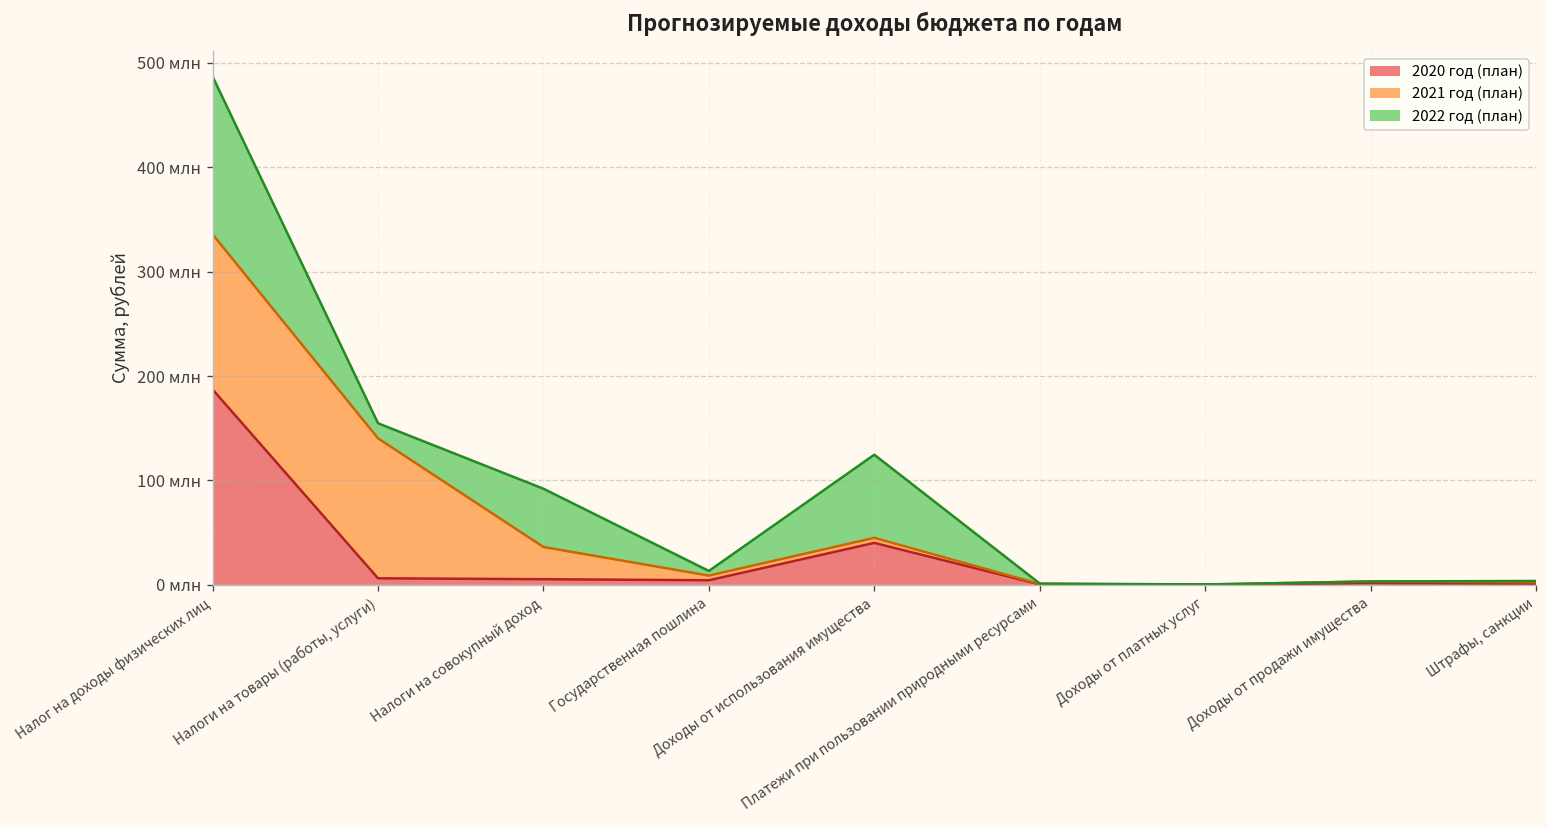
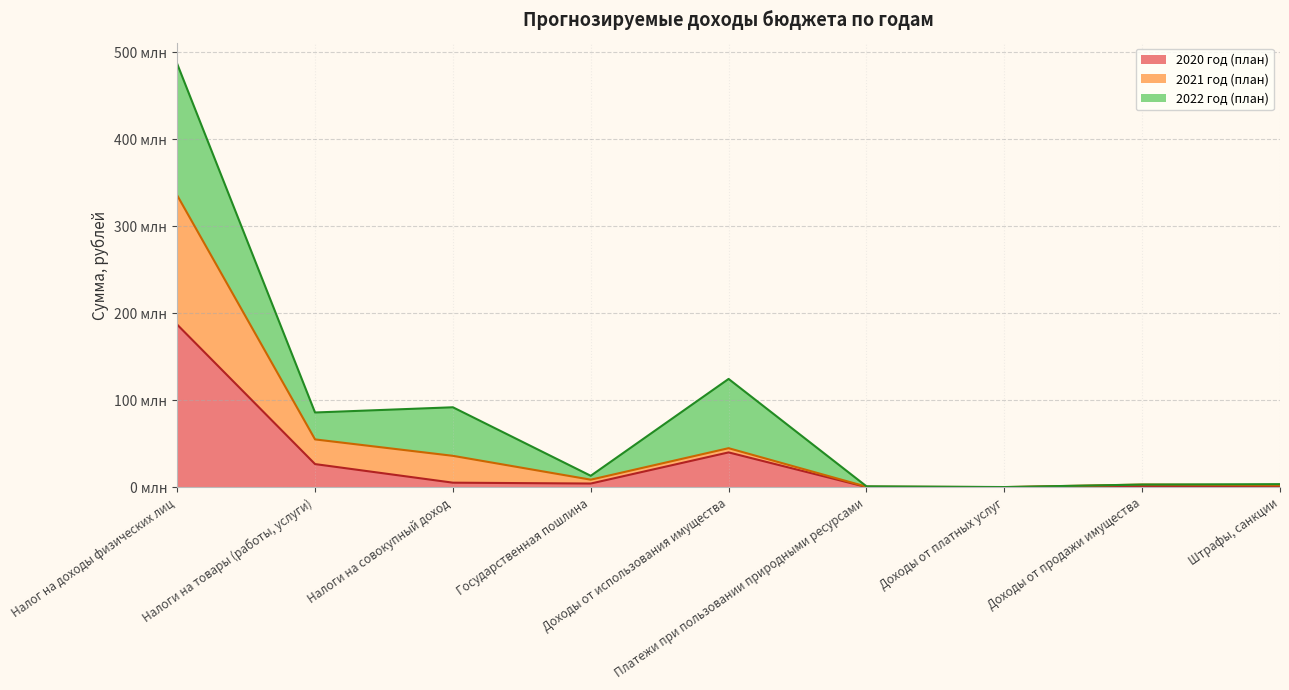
2020 год (план), Налоги на товары (работы, услуги): 10 млн -> 30 млн
2021 год (план), Налоги на товары (работы, услуги): 130 млн -> 30 млн
2022 год (план), Налоги на товары (работы, услуги): 10 млн -> 30 млн
